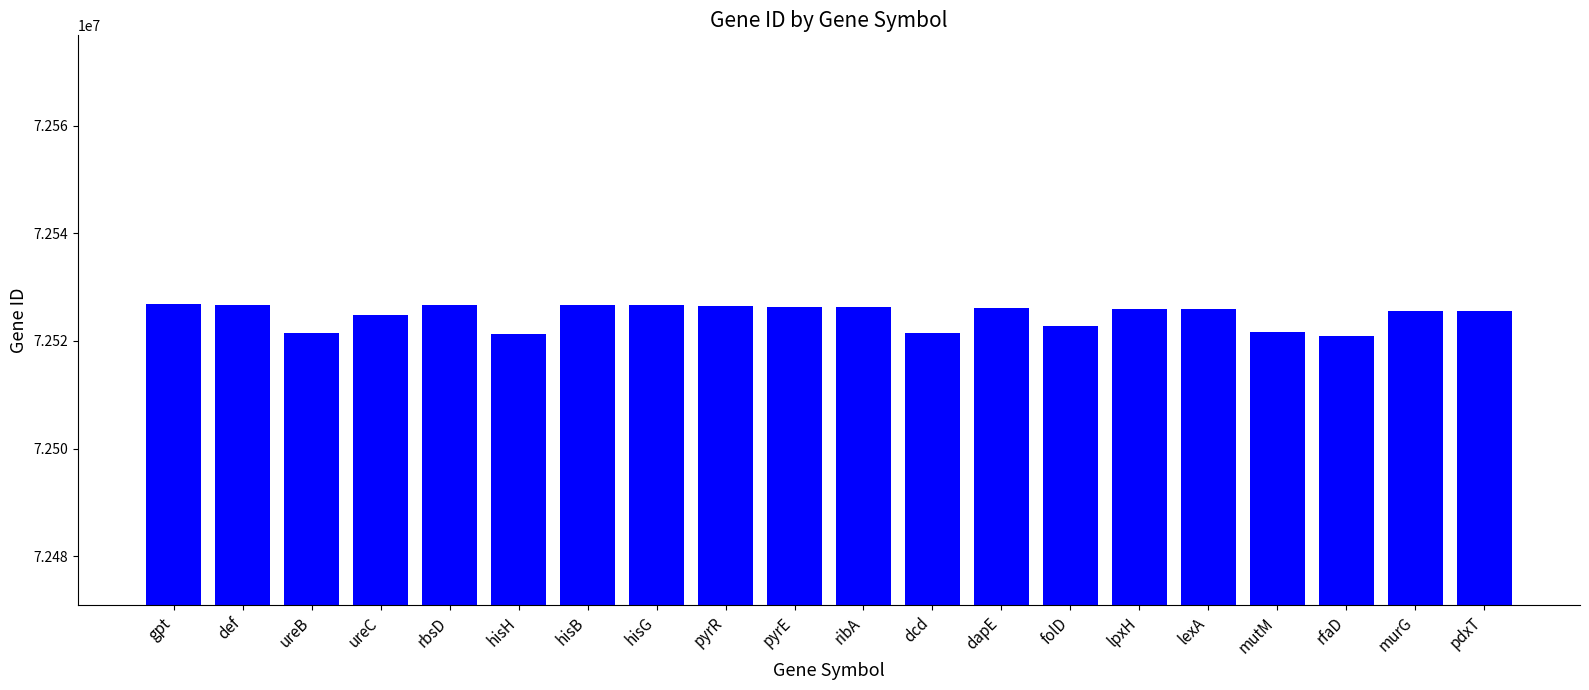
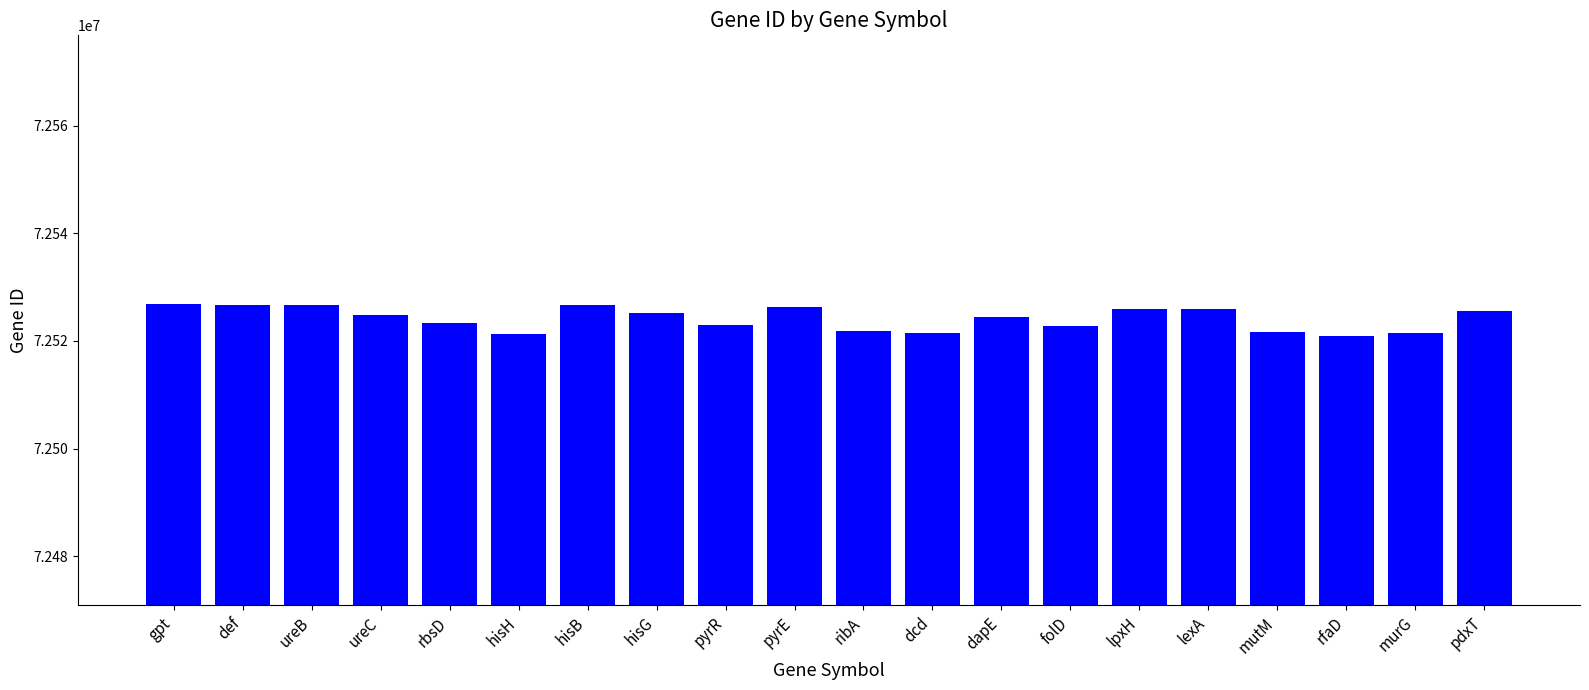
ureB: 72522000 -> 72527000
rbsD: 72527000 -> 72523000
hisG: 72527000 -> 72525000
pyrR: 72527000 -> 72523000
ribA: 72526000 -> 72522000
dapE: 72526000 -> 72524000
murG: 72526000 -> 72522000
